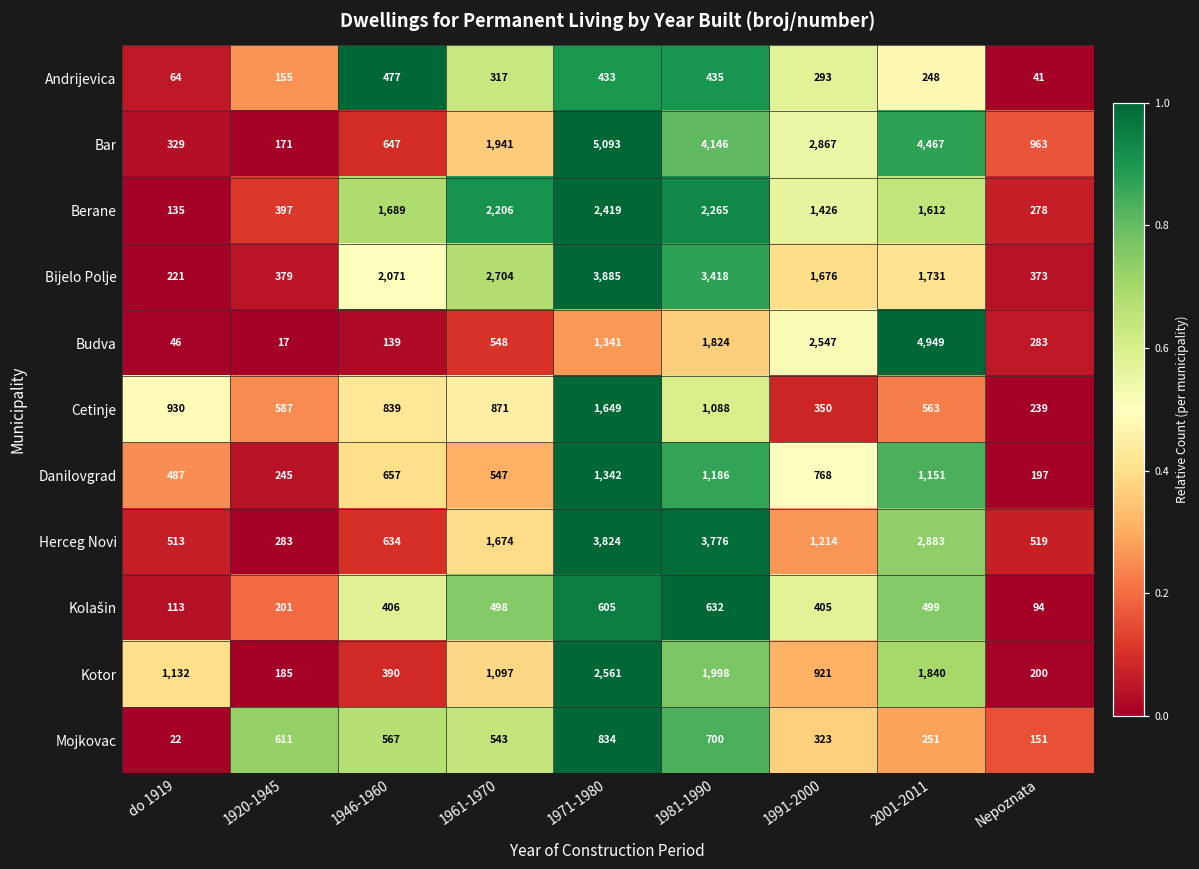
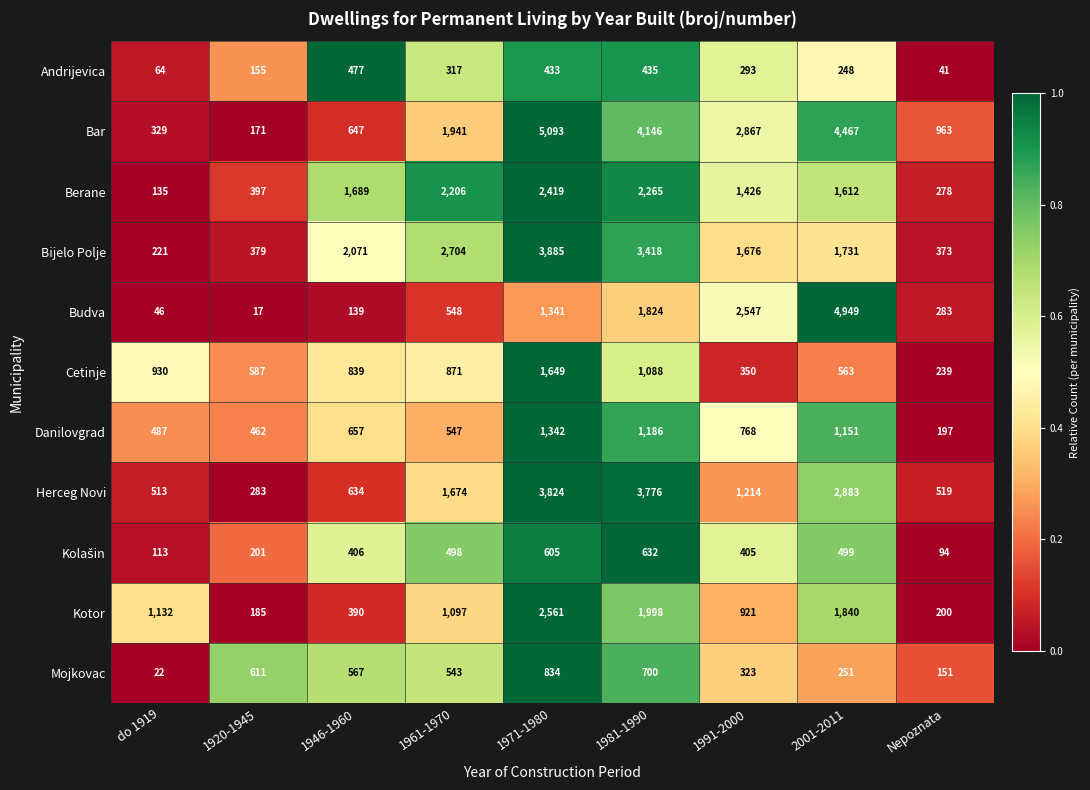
Danilovgrad, 1920-1945: 245 -> 462
